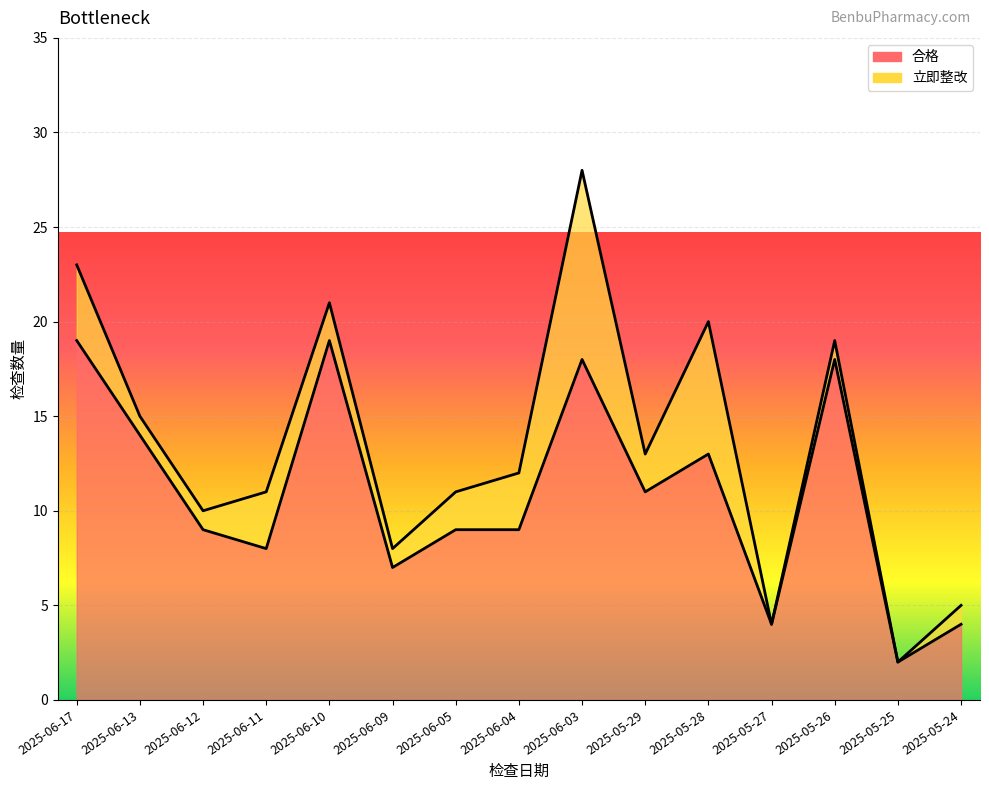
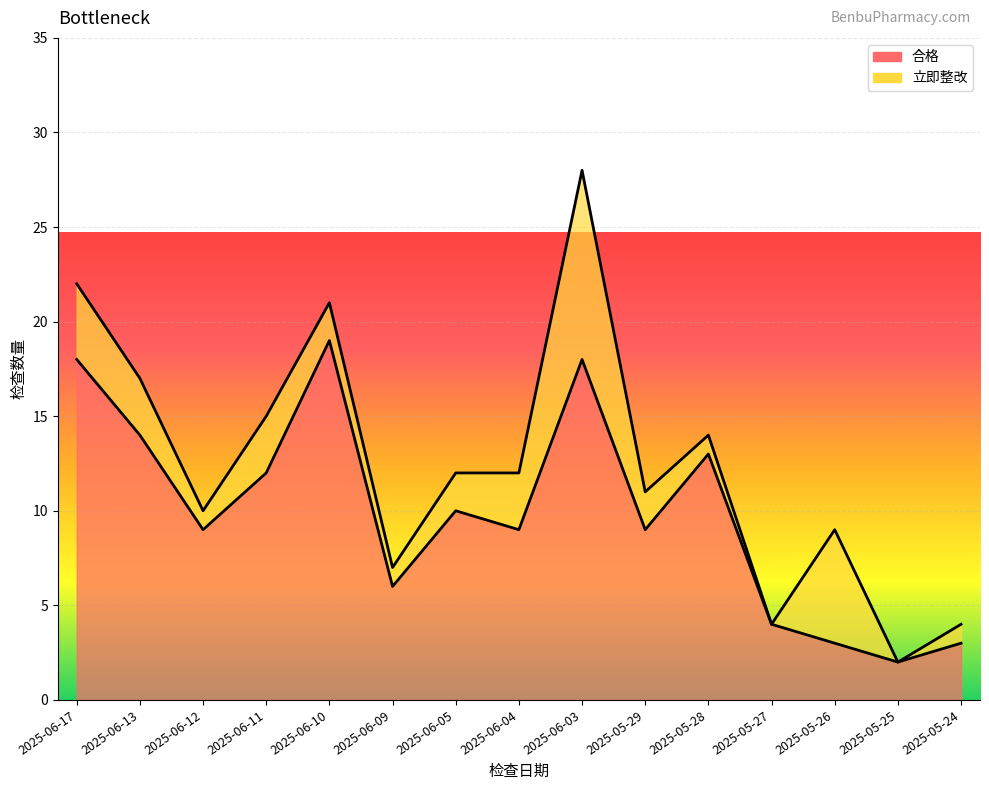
合格, 2025-06-17: 19 -> 18
立即整改, 2025-06-13: 1 -> 3
合格, 2025-06-11: 8 -> 12
合格, 2025-06-09: 7 -> 6
合格, 2025-06-05: 9 -> 10
合格, 2025-05-29: 11 -> 9
立即整改, 2025-05-28: 7 -> 1
合格, 2025-05-26: 18 -> 3
立即整改, 2025-05-26: 1 -> 6
合格, 2025-05-24: 4 -> 3
